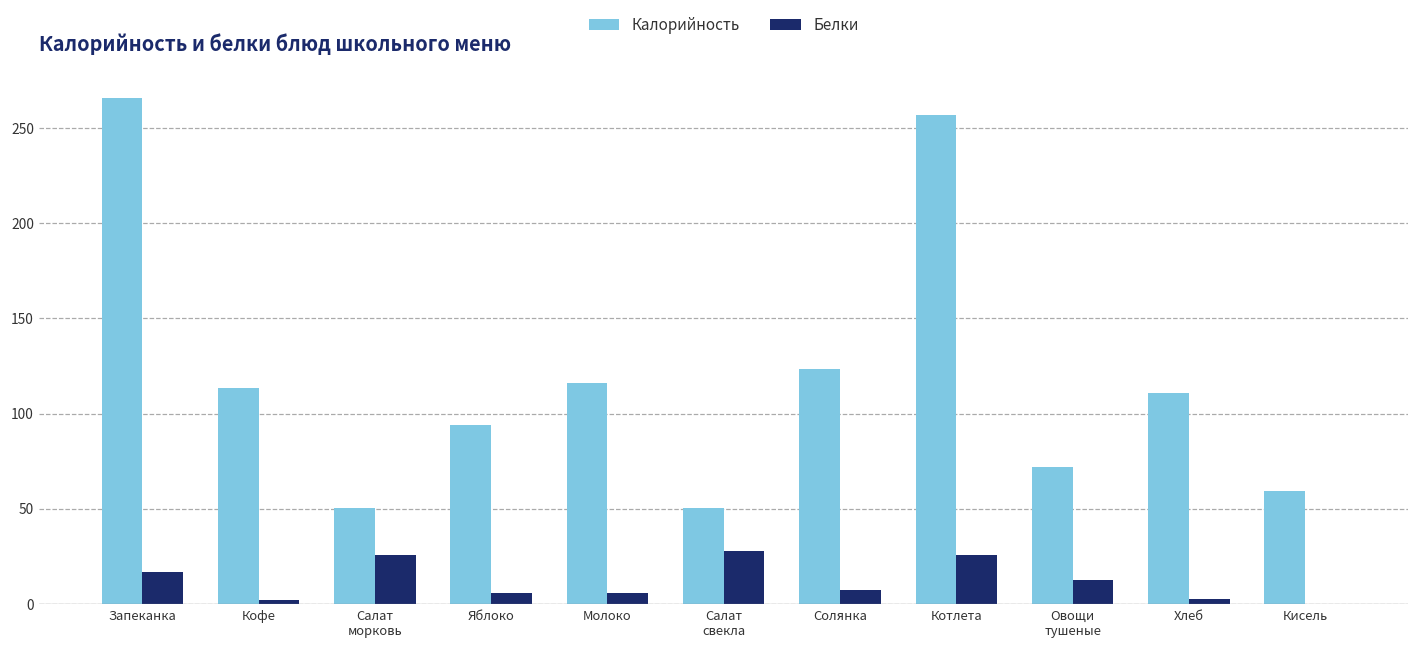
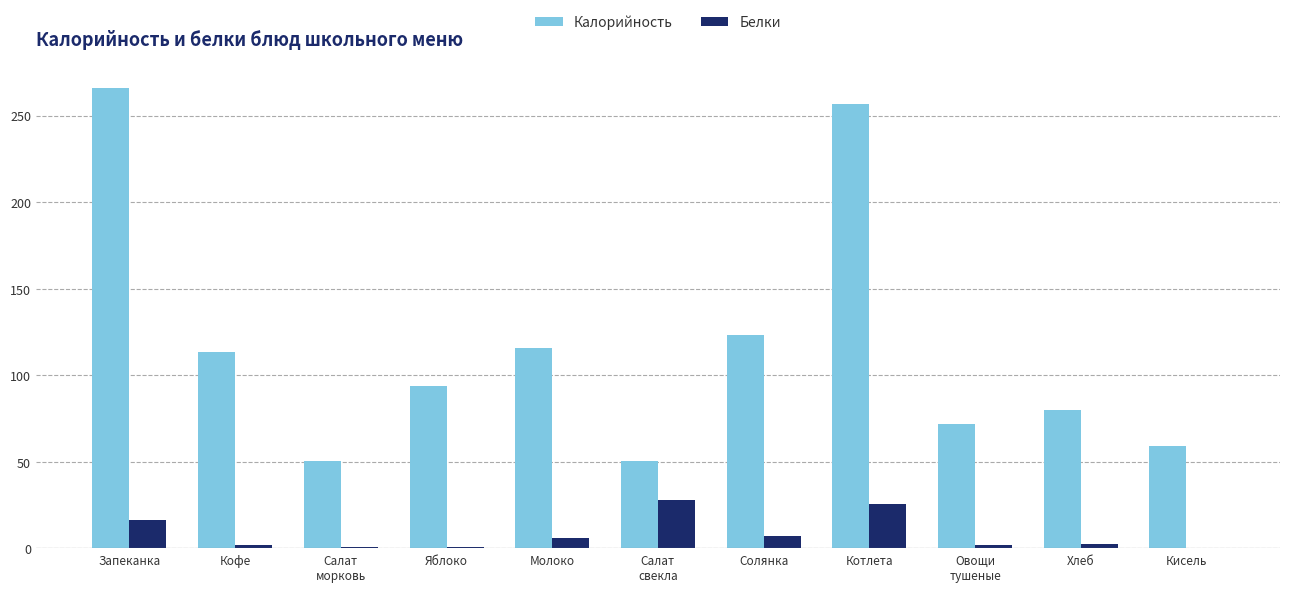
Белки, Салат морковь: 26 -> 1
Белки, Яблоко: 6 -> 1
Белки, Овощи тушеные: 13 -> 2
Калорийность, Хлеб: 111 -> 80
